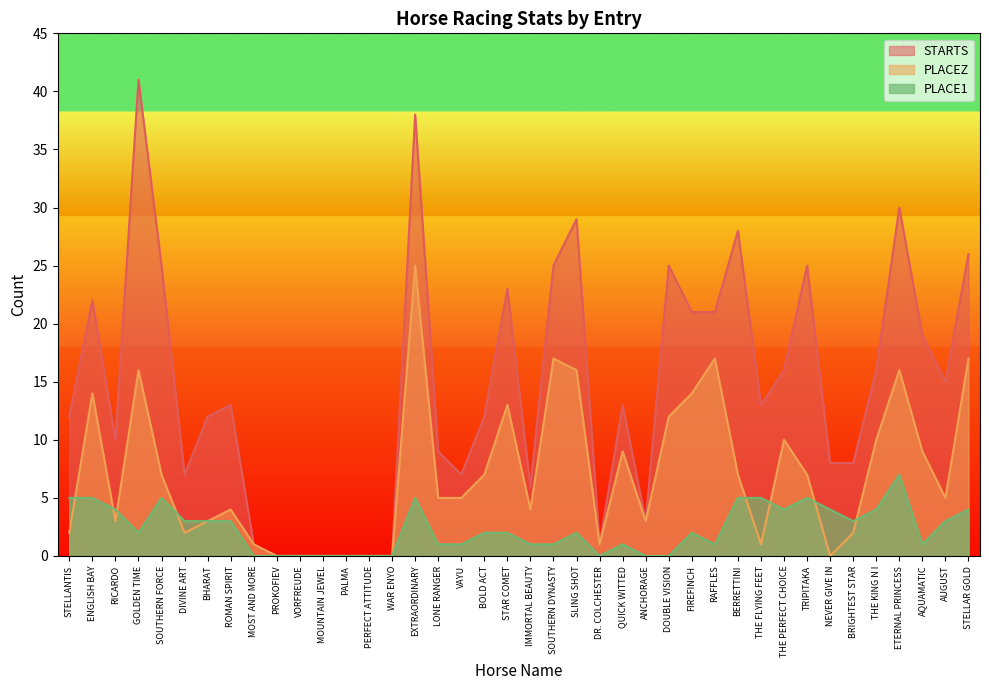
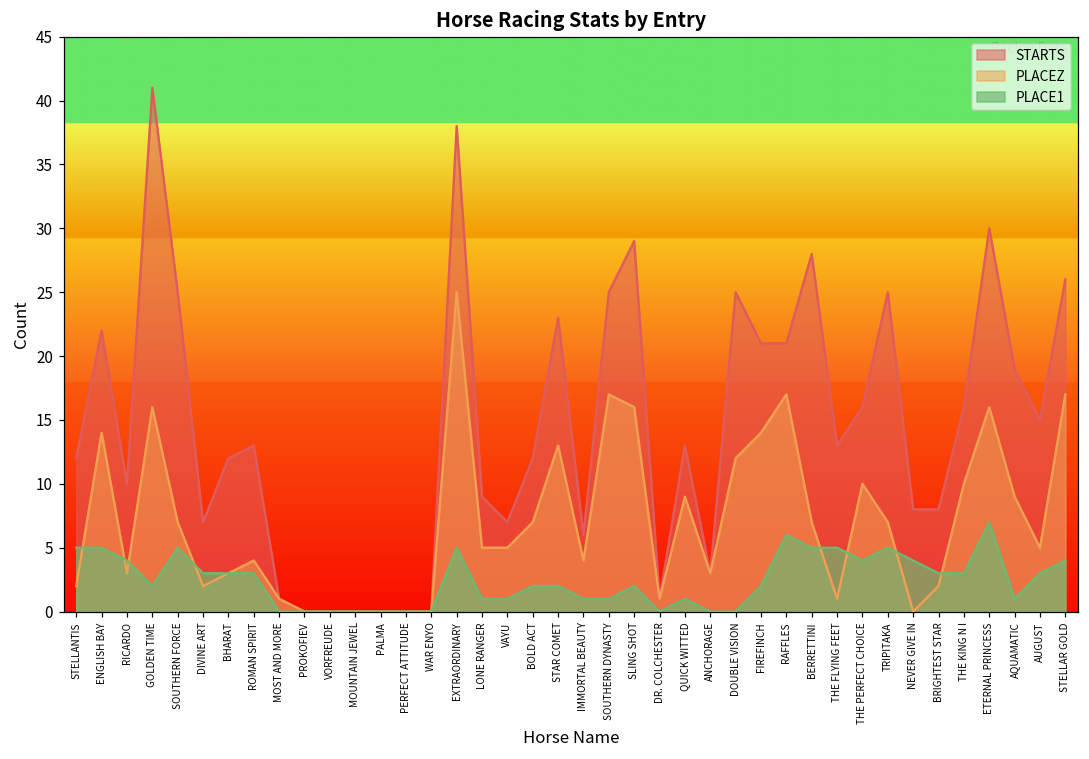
PLACE1, RAFFLES: 1 -> 6
PLACE1, THE KING N I: 4 -> 3
